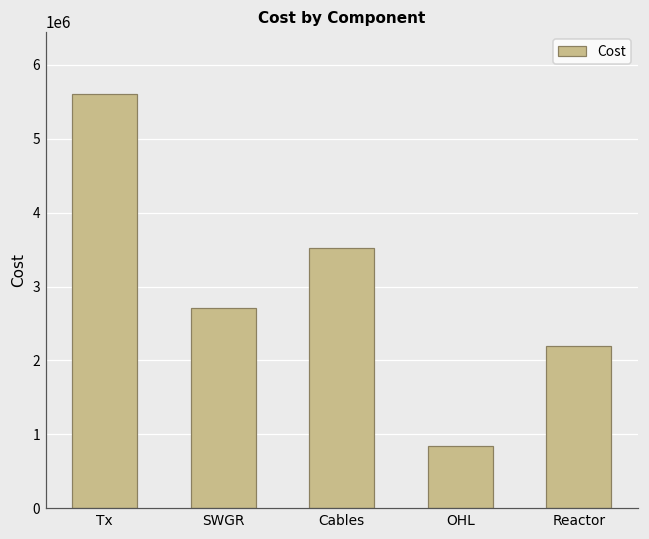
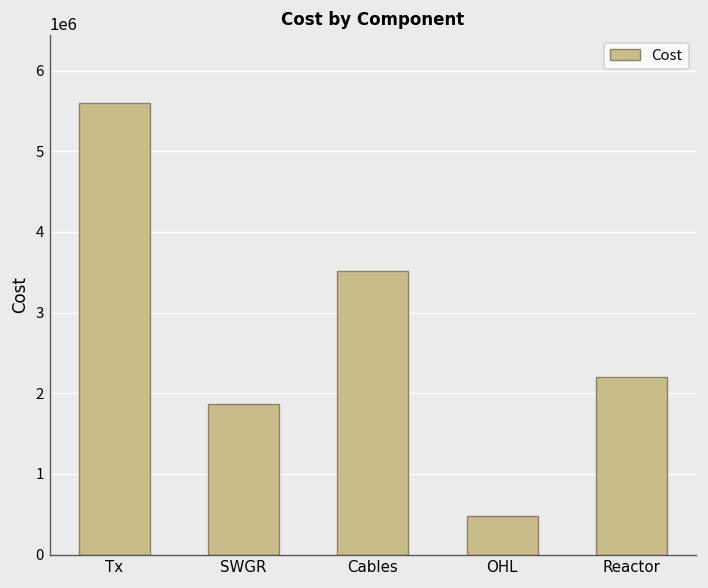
SWGR: 2700000 -> 1900000
OHL: 800000 -> 500000
